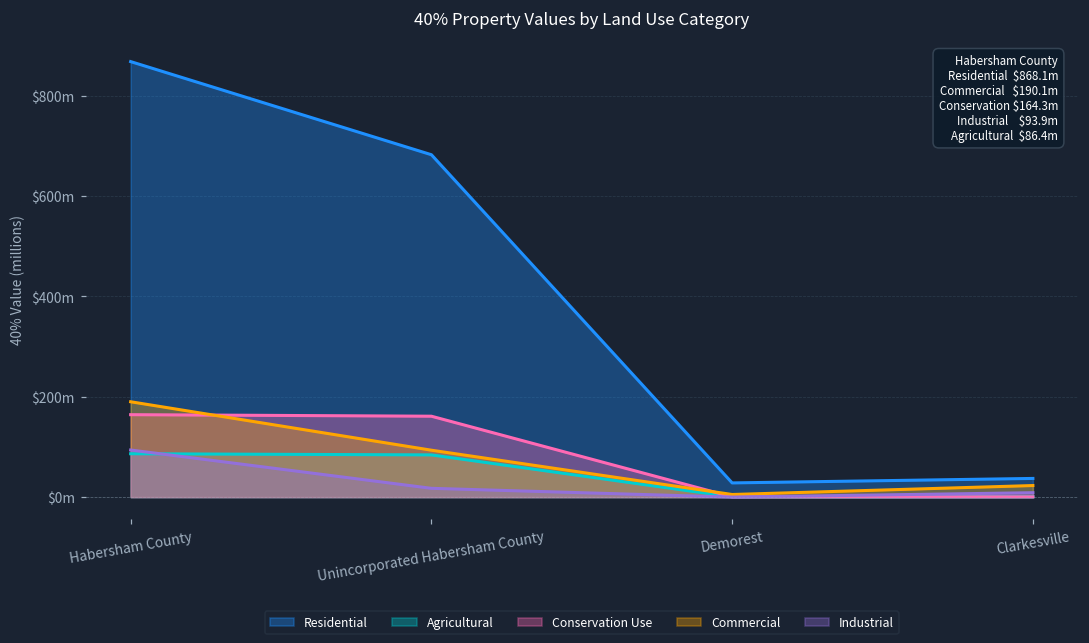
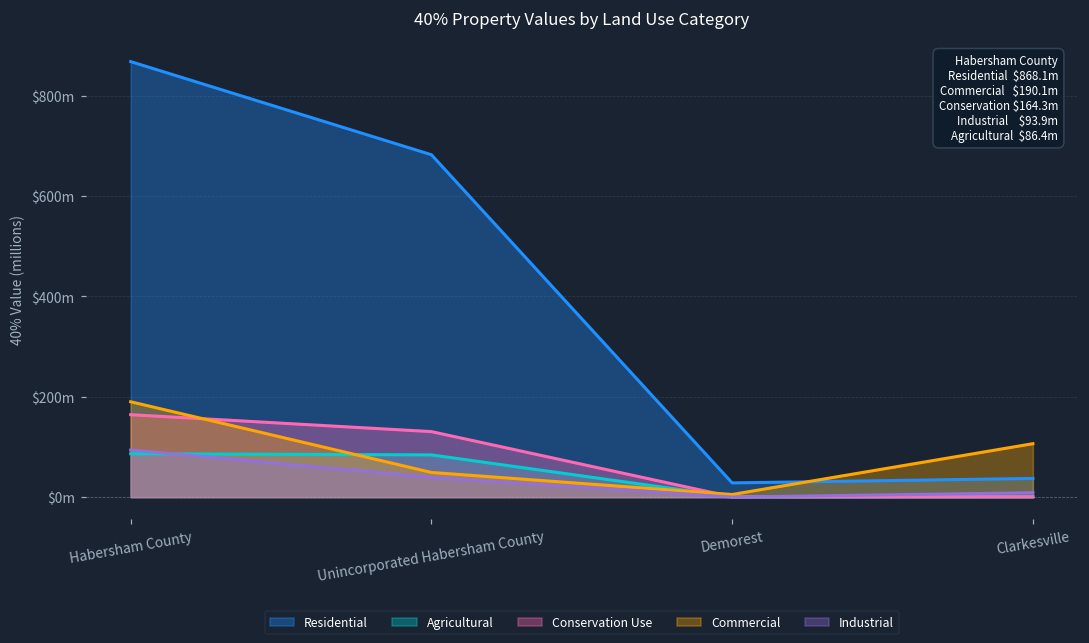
Conservation Use, Unincorporated Habersham County: $160m -> $130m
Commercial, Unincorporated Habersham County: $90m -> $50m
Industrial, Unincorporated Habersham County: $20m -> $40m
Commercial, Clarkesville: $20m -> $110m
